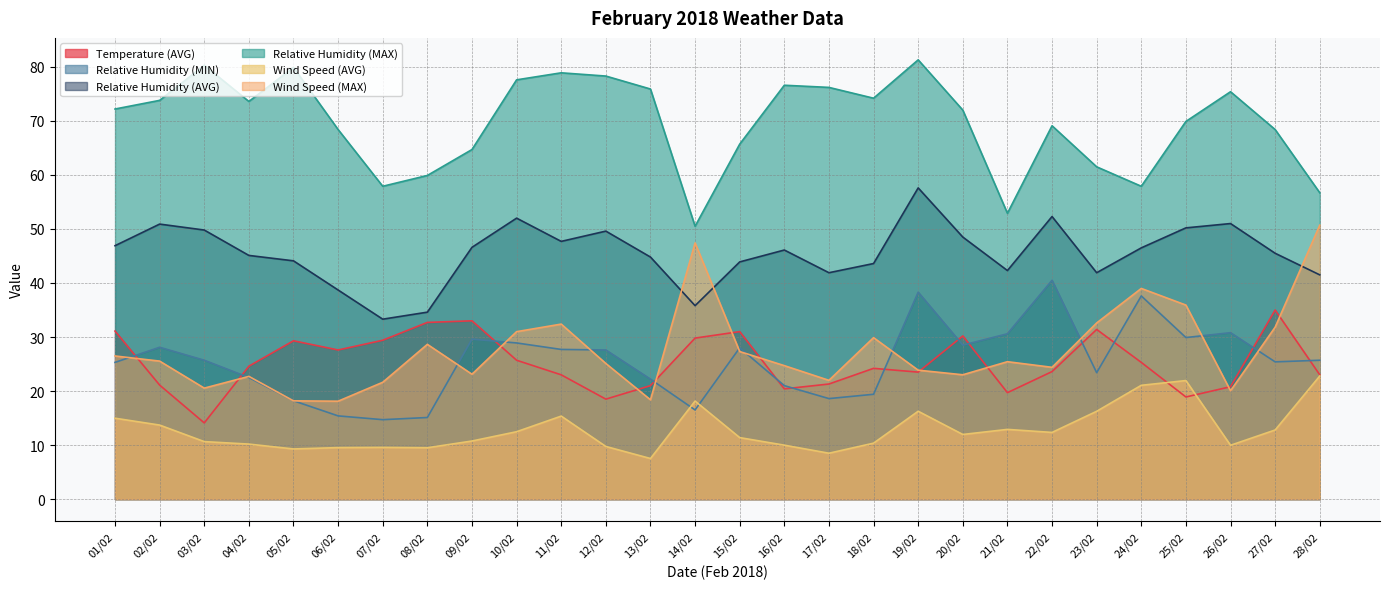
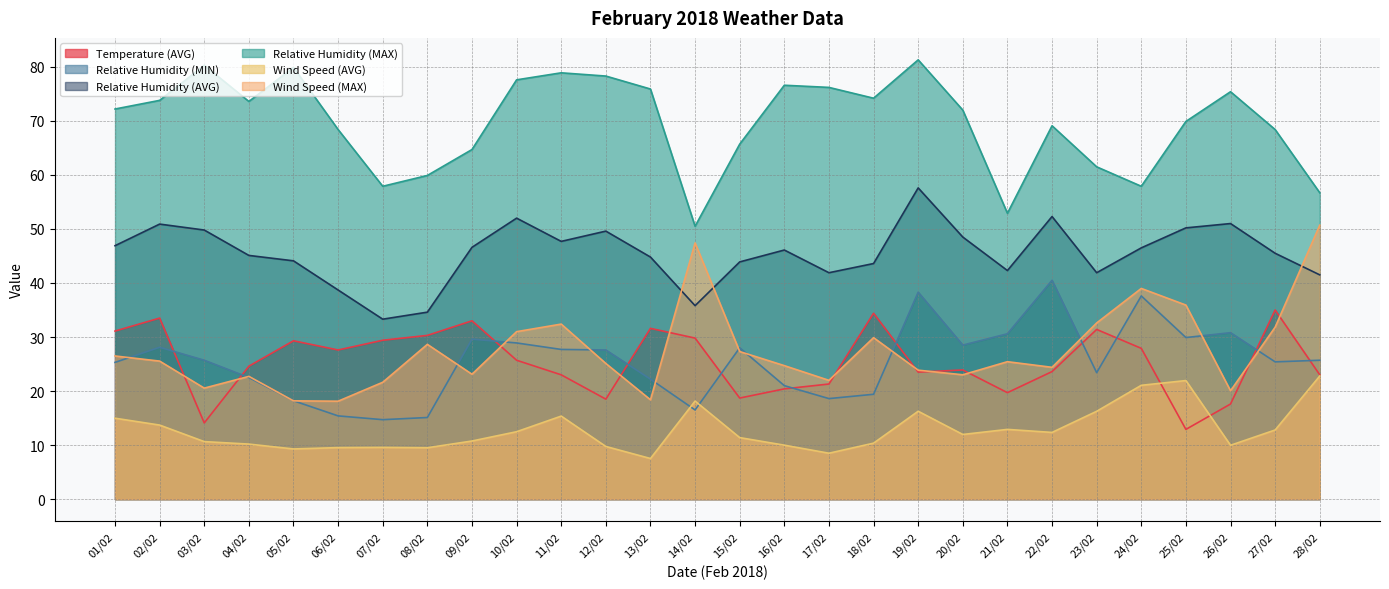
Temperature (AVG), 02/02: 21 -> 34
Temperature (AVG), 08/02: 33 -> 30
Temperature (AVG), 13/02: 21 -> 32
Temperature (AVG), 15/02: 31 -> 19
Temperature (AVG), 18/02: 24 -> 34
Temperature (AVG), 20/02: 30 -> 24
Temperature (AVG), 24/02: 25 -> 28
Temperature (AVG), 25/02: 19 -> 13
Temperature (AVG), 26/02: 21 -> 18
